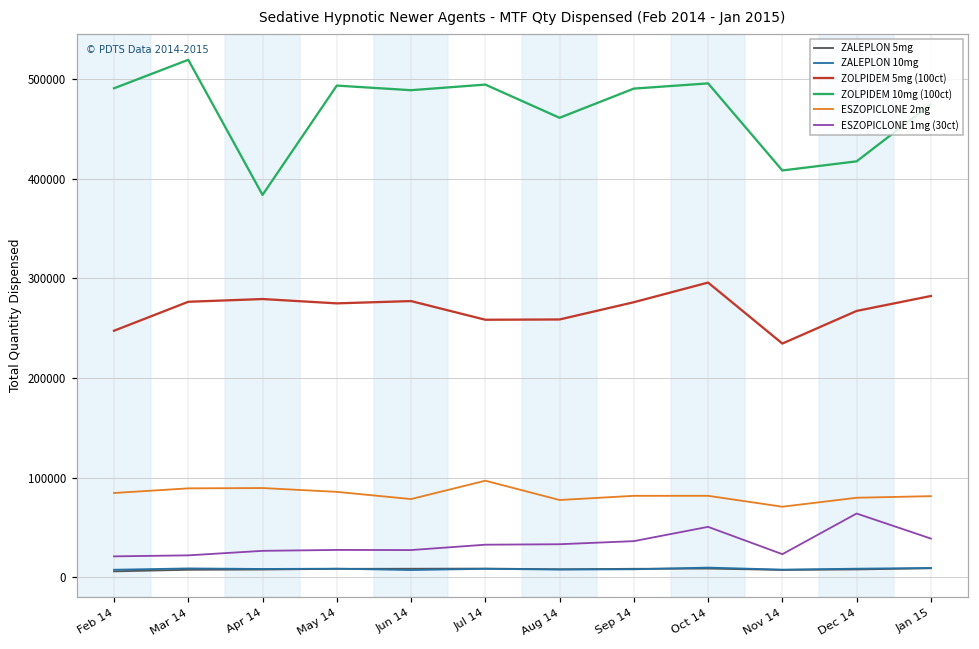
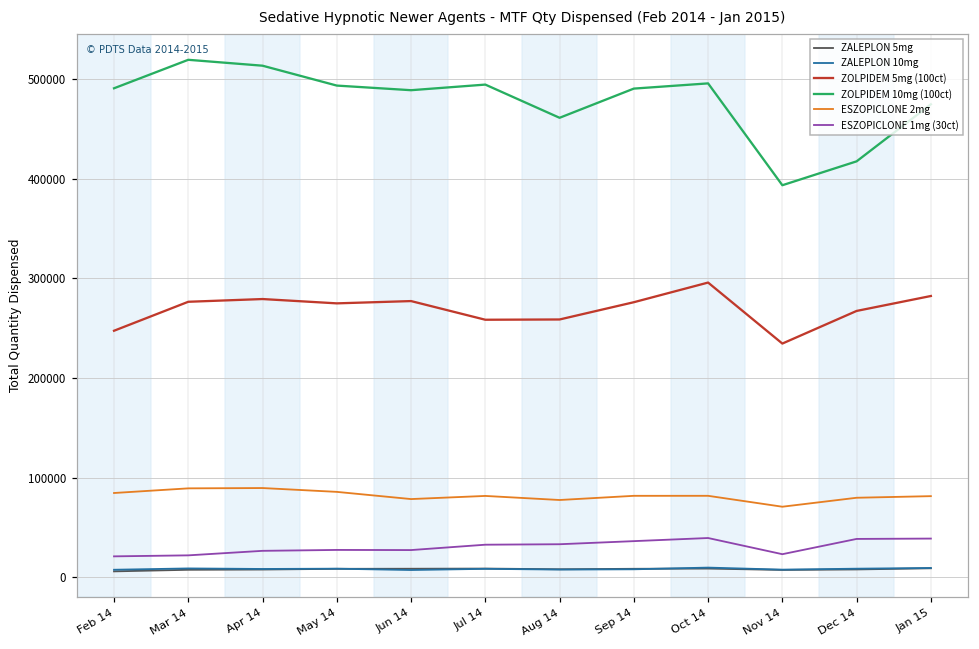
ZOLPIDEM 10mg (100ct), Apr 14: 380000 -> 510000
ESZOPICLONE 2mg, Jul 14: 100000 -> 80000
ESZOPICLONE 1mg (30ct), Oct 14: 50000 -> 40000
ZOLPIDEM 10mg (100ct), Nov 14: 410000 -> 390000
ESZOPICLONE 1mg (30ct), Dec 14: 60000 -> 40000
